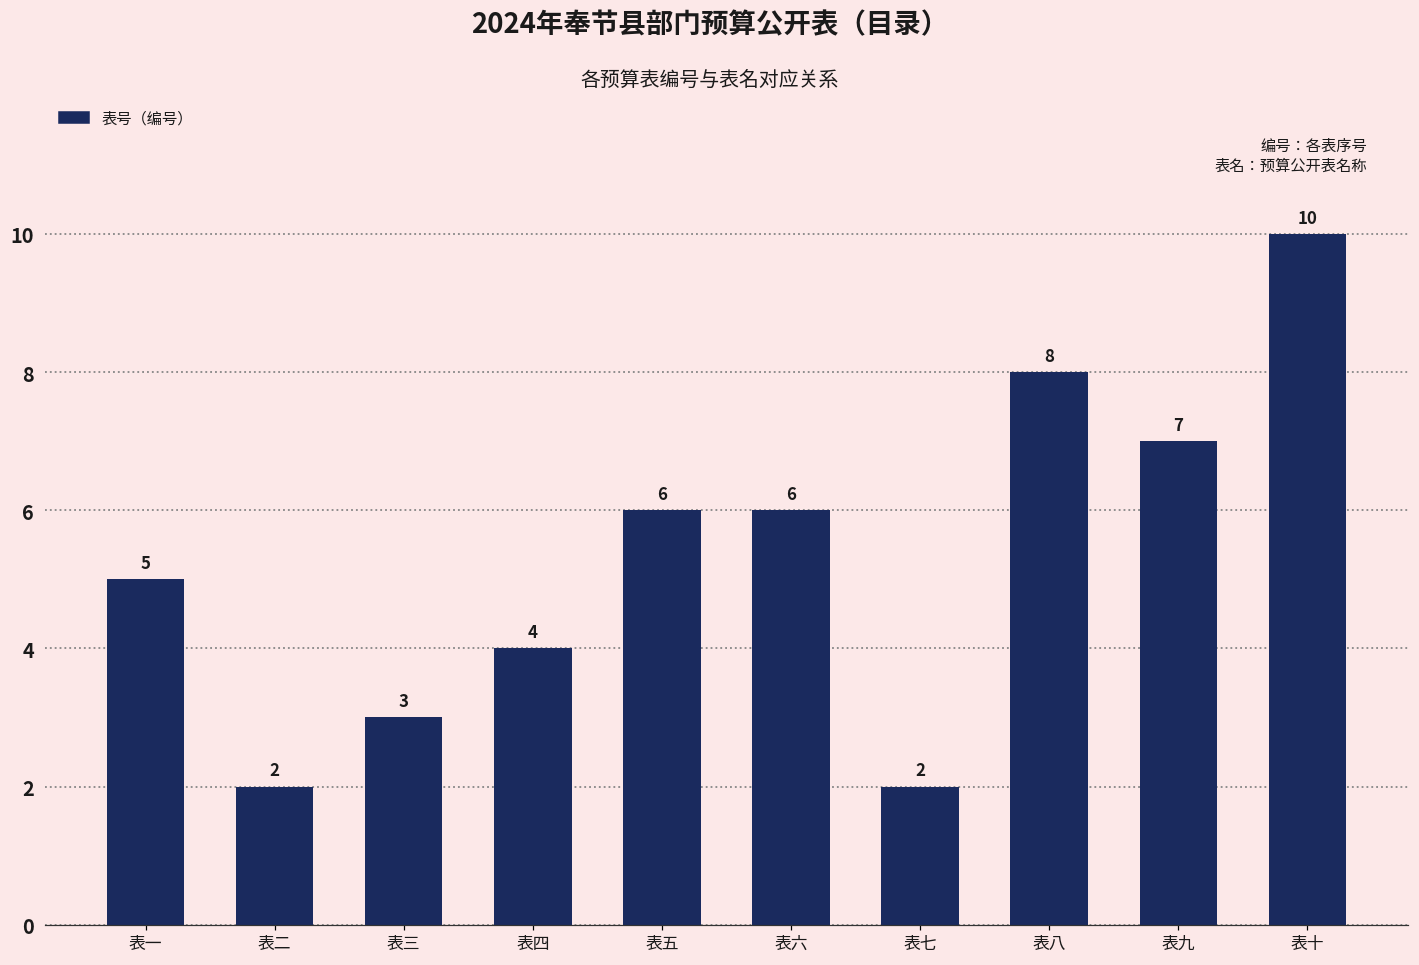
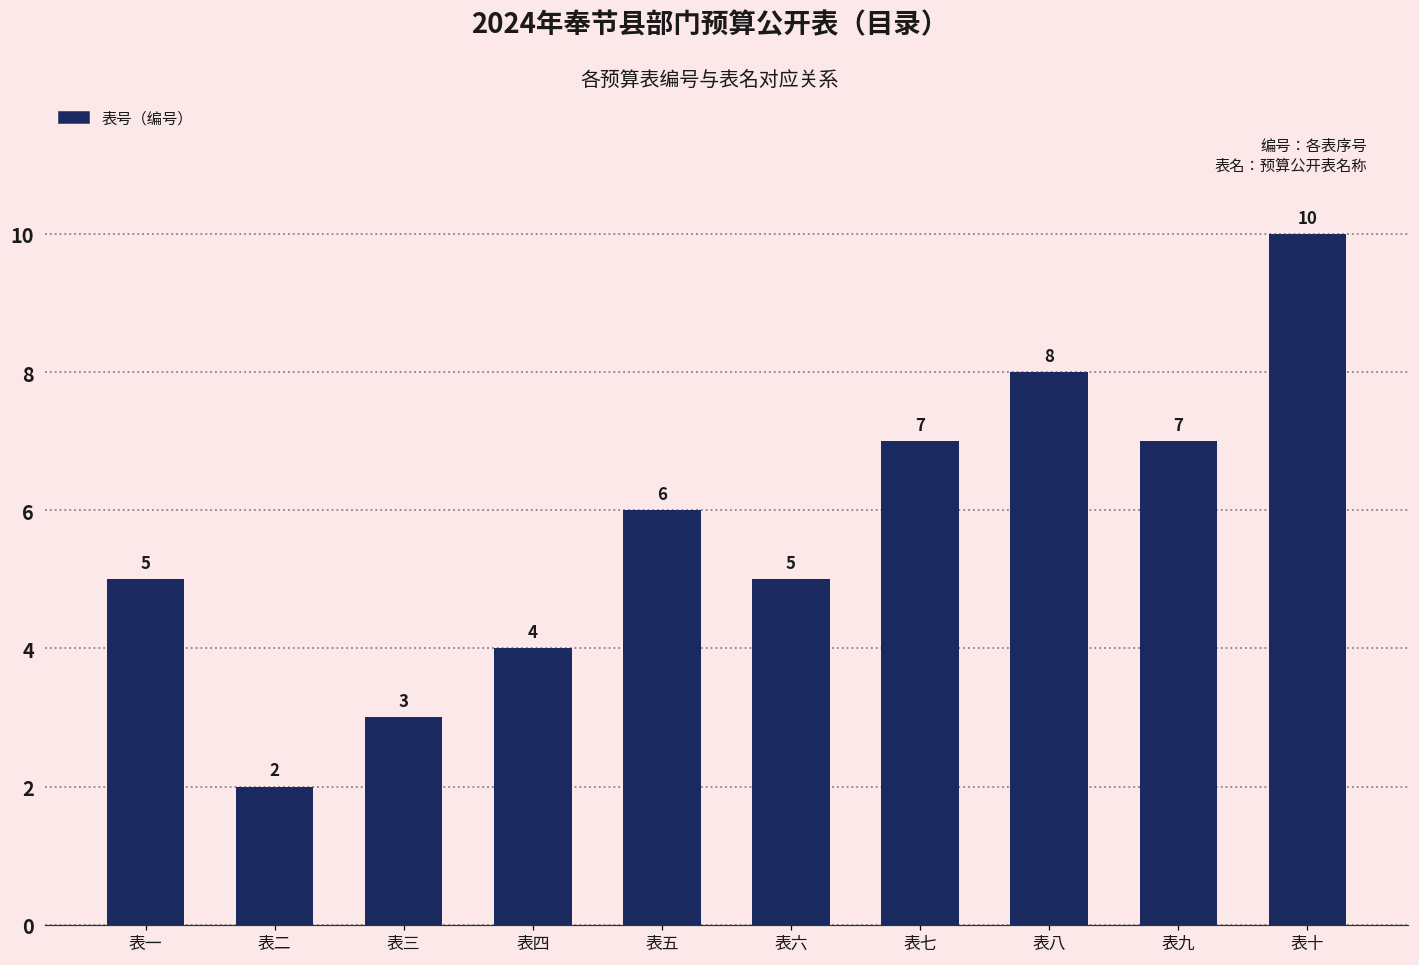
表六: 6 -> 5
表七: 2 -> 7
